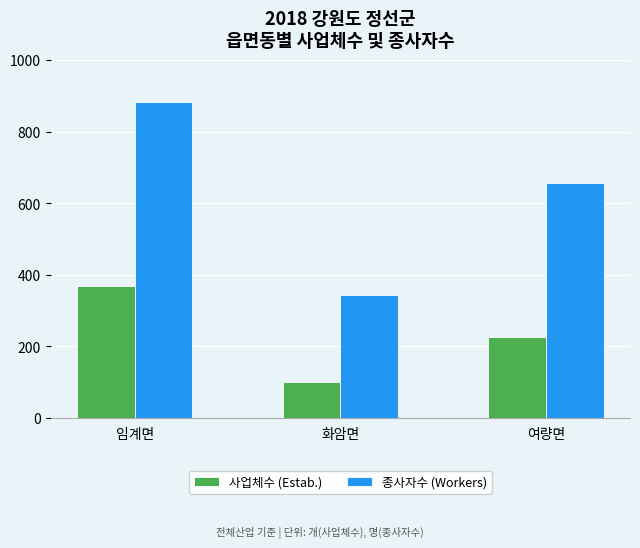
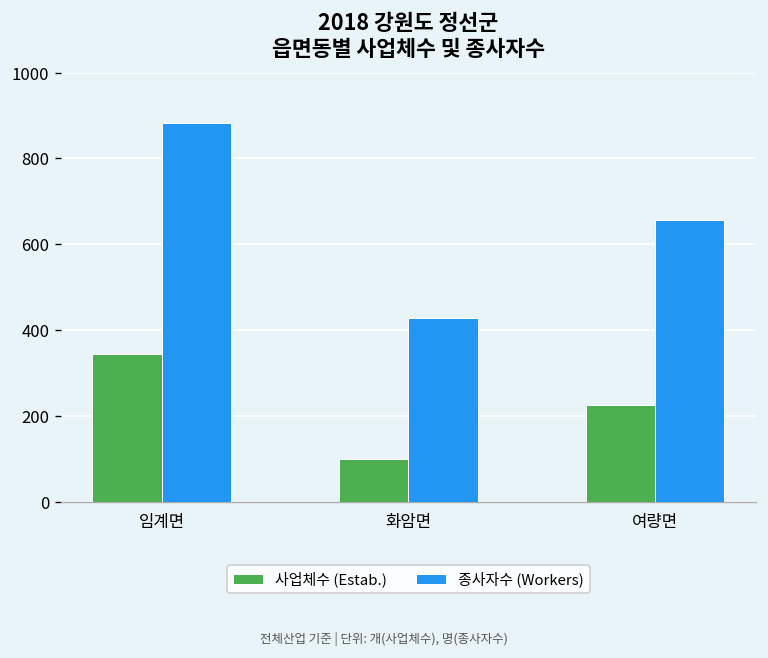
사업체수 (Estab.), 임계면: 370 -> 350
종사자수 (Workers), 화암면: 340 -> 430
